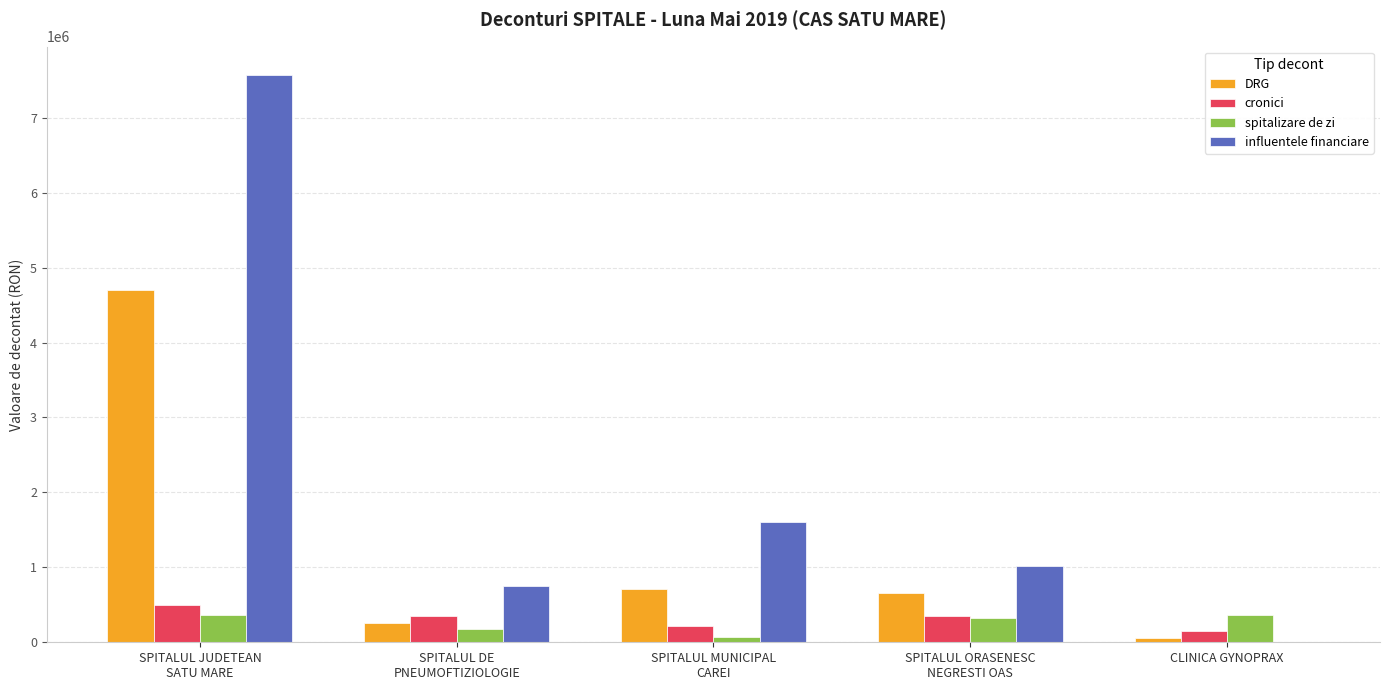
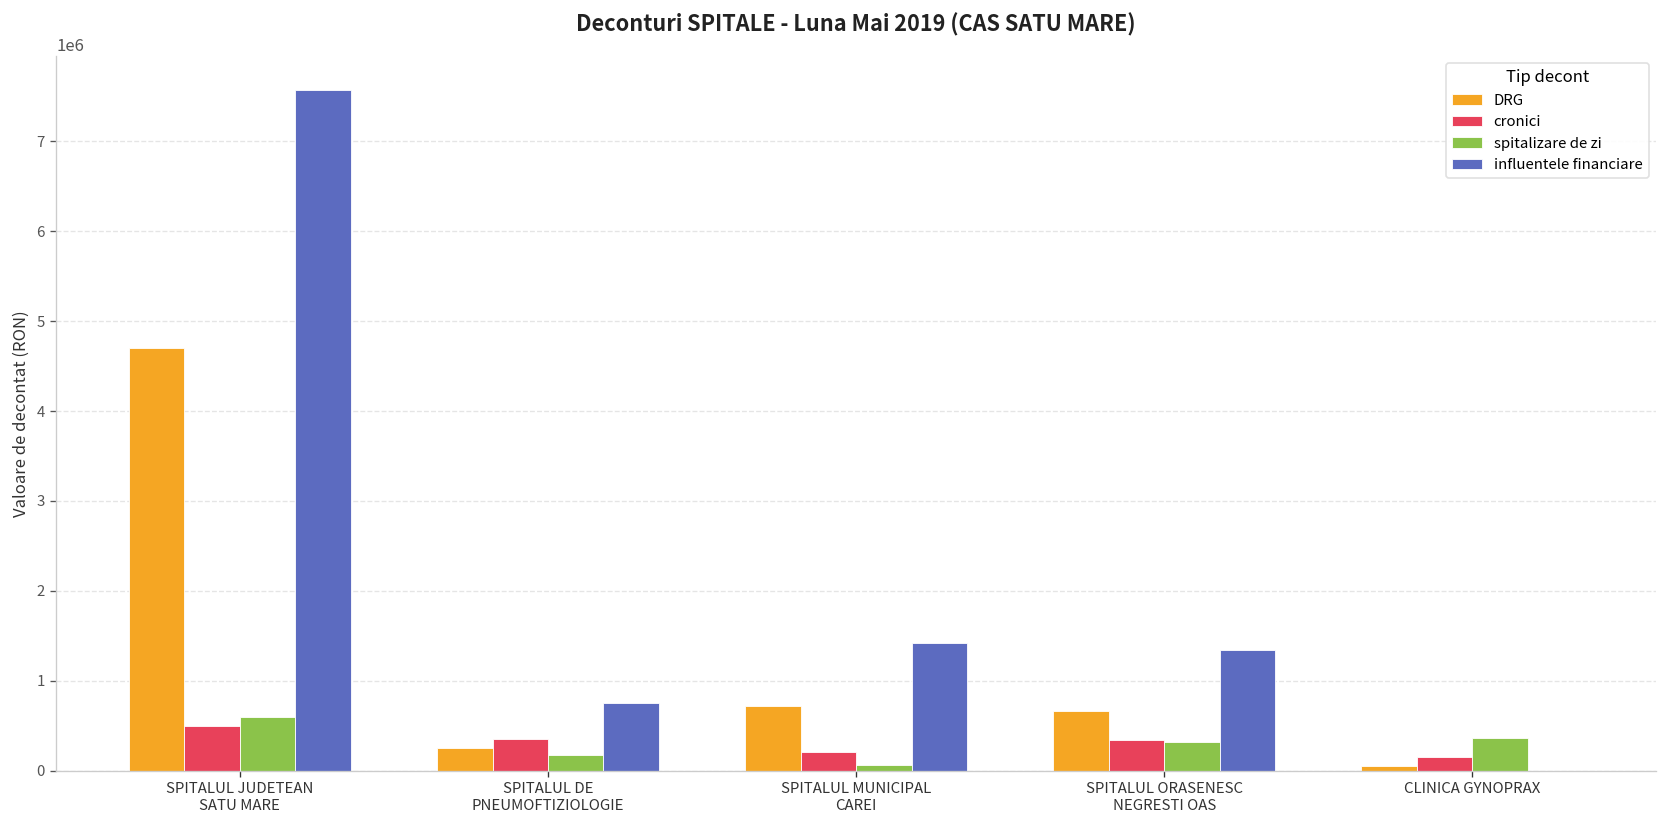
spitalizare de zi, SPITALUL JUDETEAN SATU MARE: 400000 -> 600000
influentele financiare, SPITALUL MUNICIPAL CAREI: 1600000 -> 1400000
influentele financiare, SPITALUL ORASENESC NEGRESTI OAS: 1000000 -> 1300000
